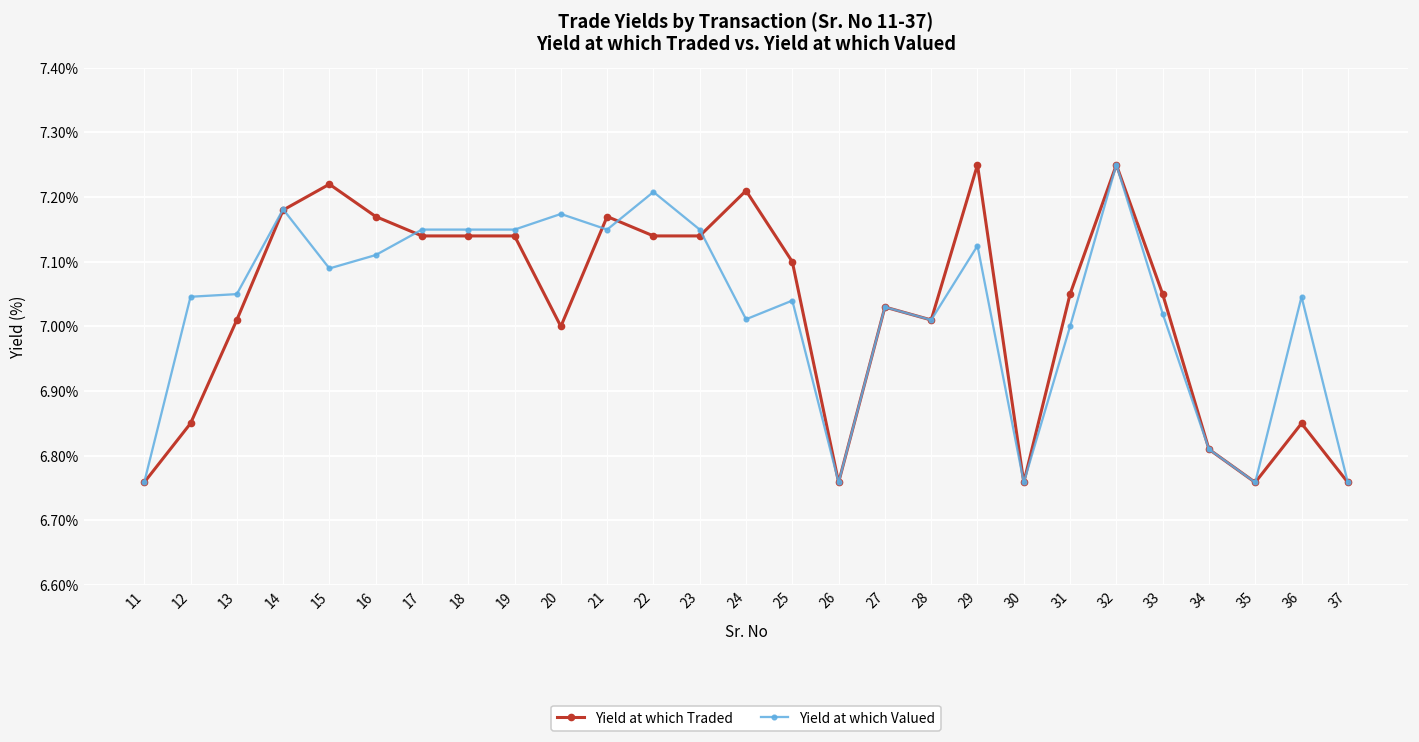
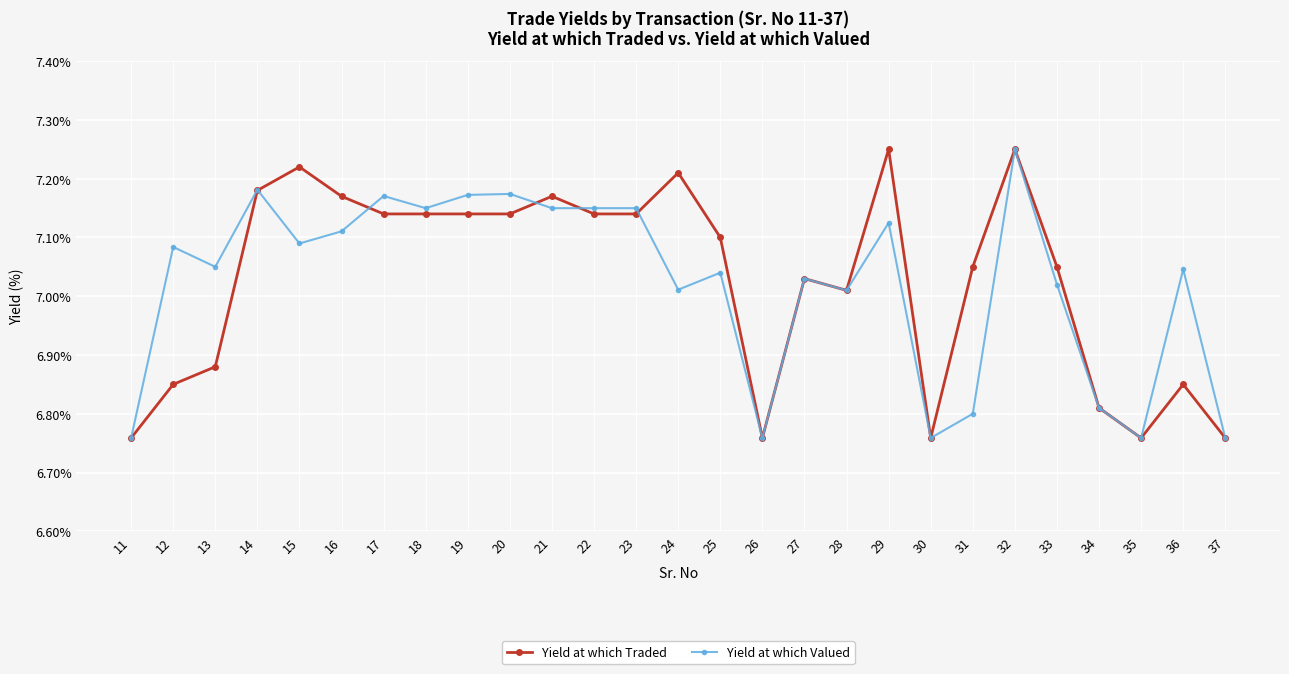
Yield at which Valued, 12: 7.05% -> 7.08%
Yield at which Traded, 13: 7.01% -> 6.88%
Yield at which Valued, 17: 7.15% -> 7.17%
Yield at which Valued, 19: 7.15% -> 7.17%
Yield at which Traded, 20: 7.00% -> 7.14%
Yield at which Valued, 22: 7.21% -> 7.15%
Yield at which Valued, 31: 7.0% -> 6.8%
